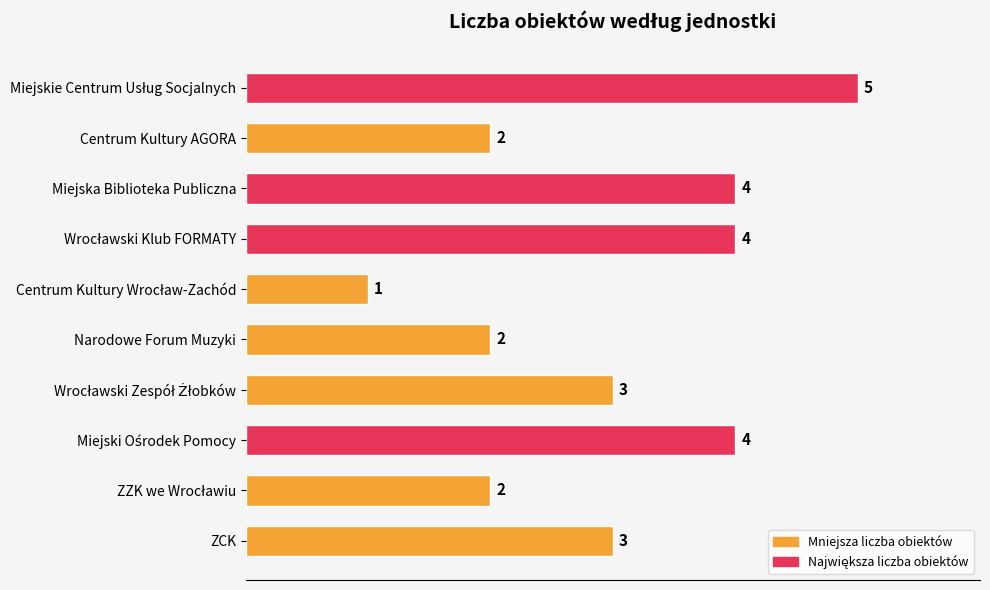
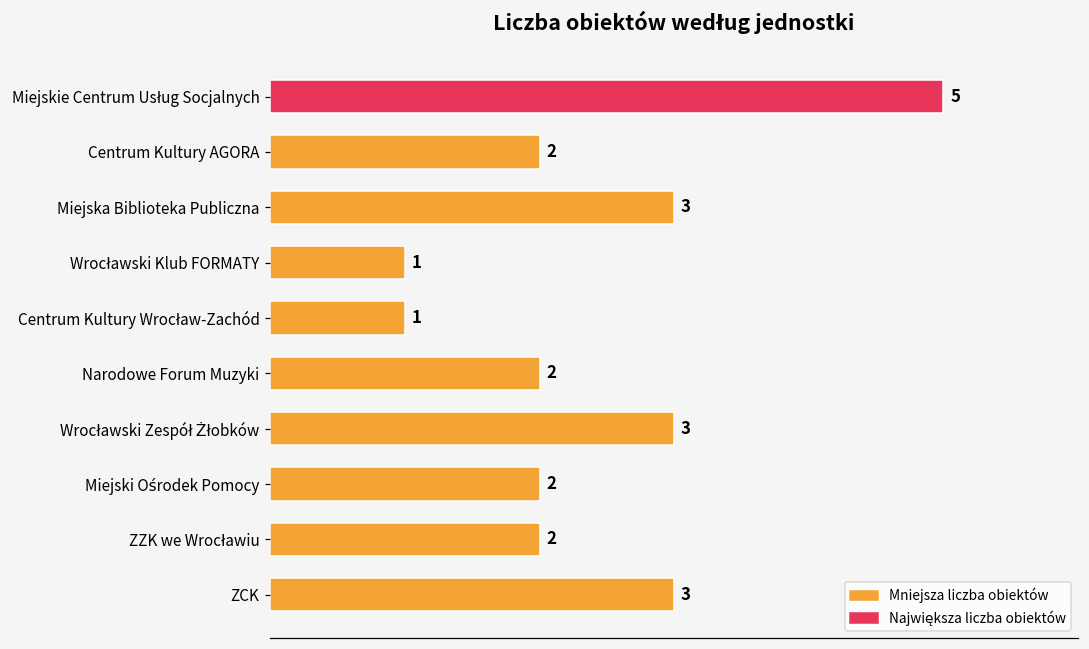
Miejska Biblioteka Publiczna: 4 -> 3
Wrocławski Klub FORMATY: 4 -> 1
Miejski Ośrodek Pomocy: 4 -> 2
